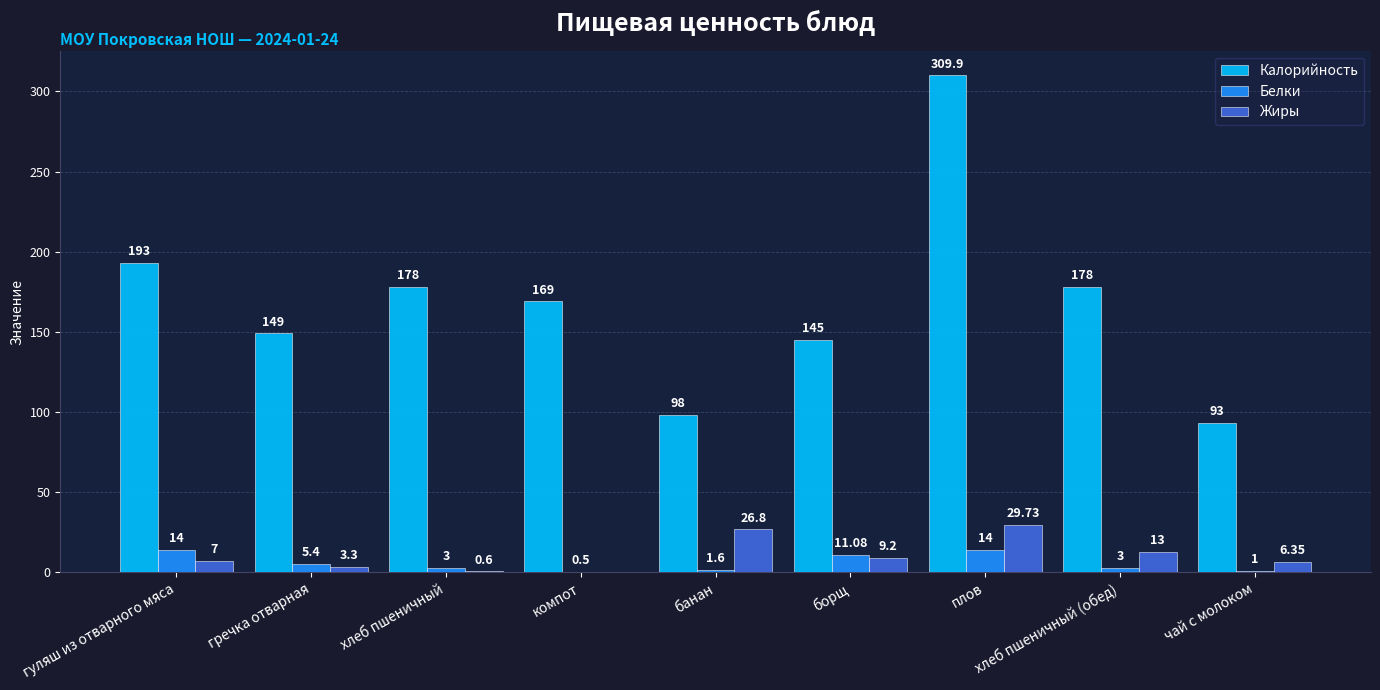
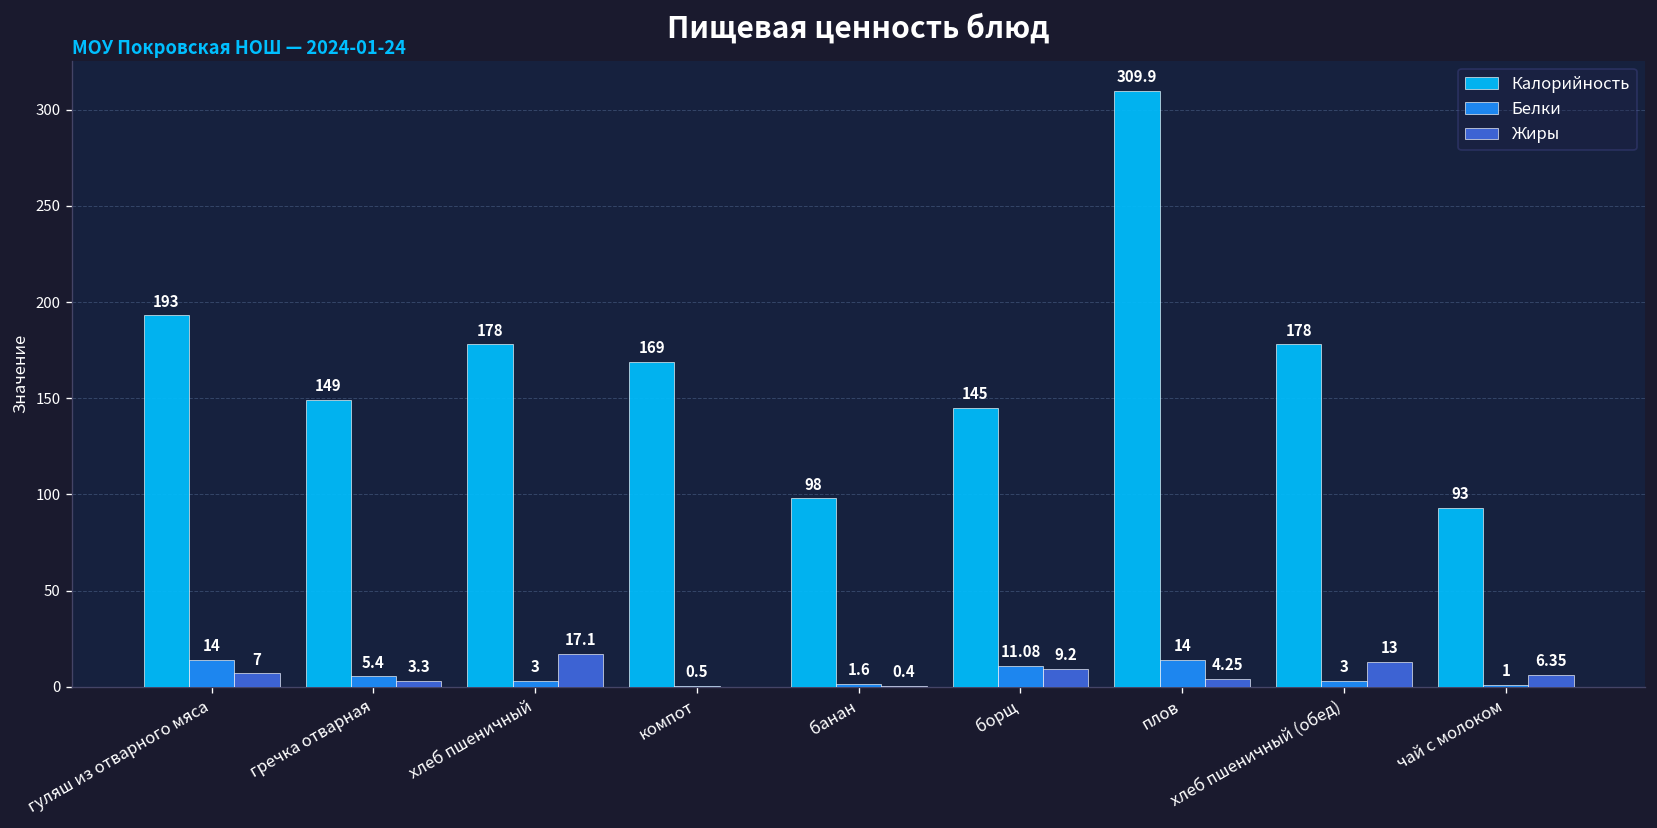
Жиры, хлеб пшеничный: 0.6 -> 17.1
Жиры, банан: 26.8 -> 0.4
Жиры, плов: 29.73 -> 4.25
